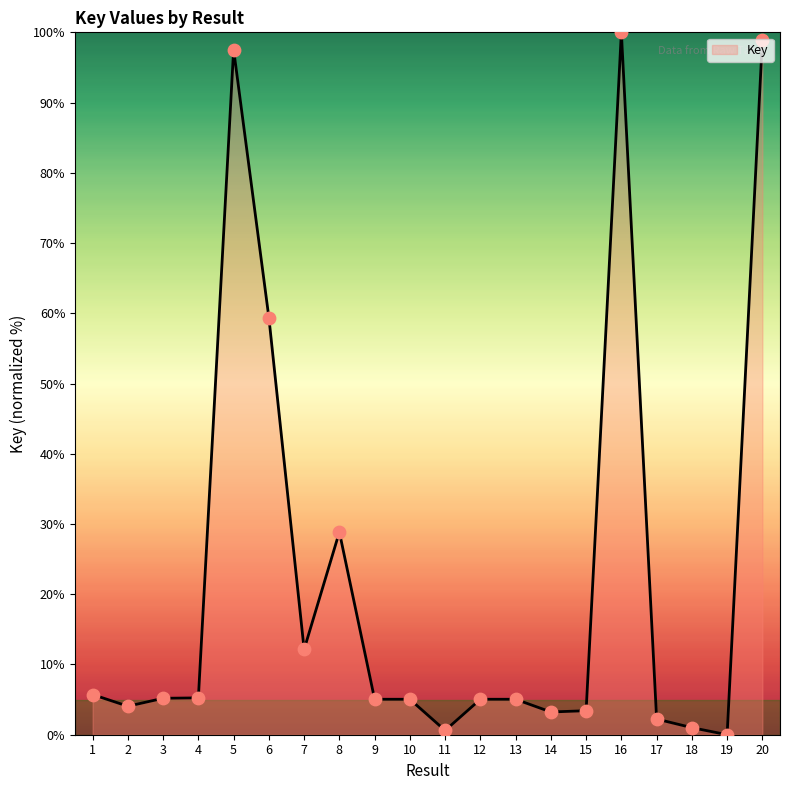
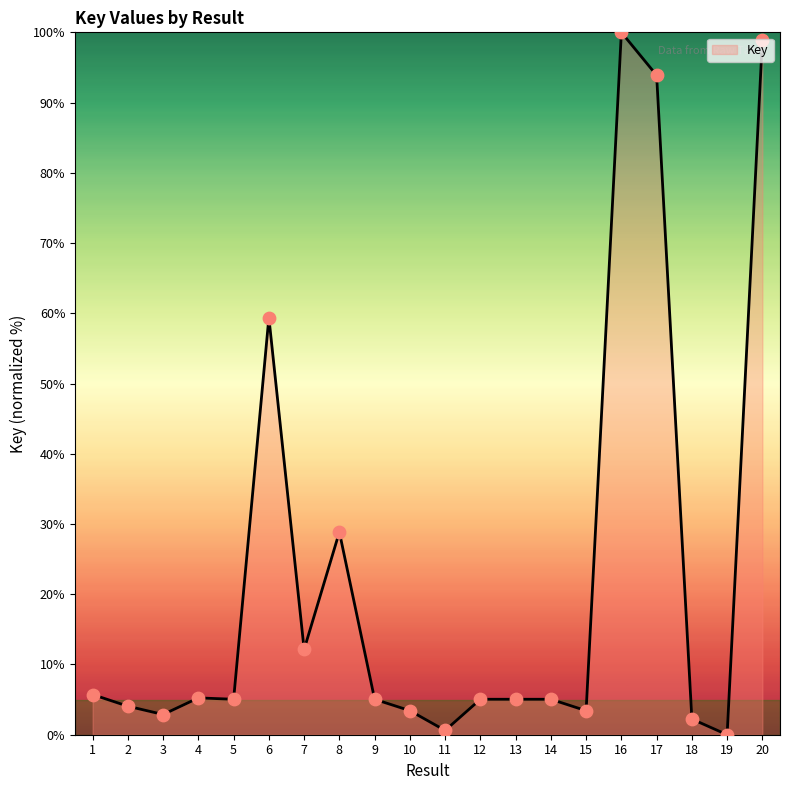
3: 5% -> 3%
5: 98% -> 5%
10: 5% -> 3%
14: 3% -> 5%
17: 2% -> 94%
18: 1% -> 2%
